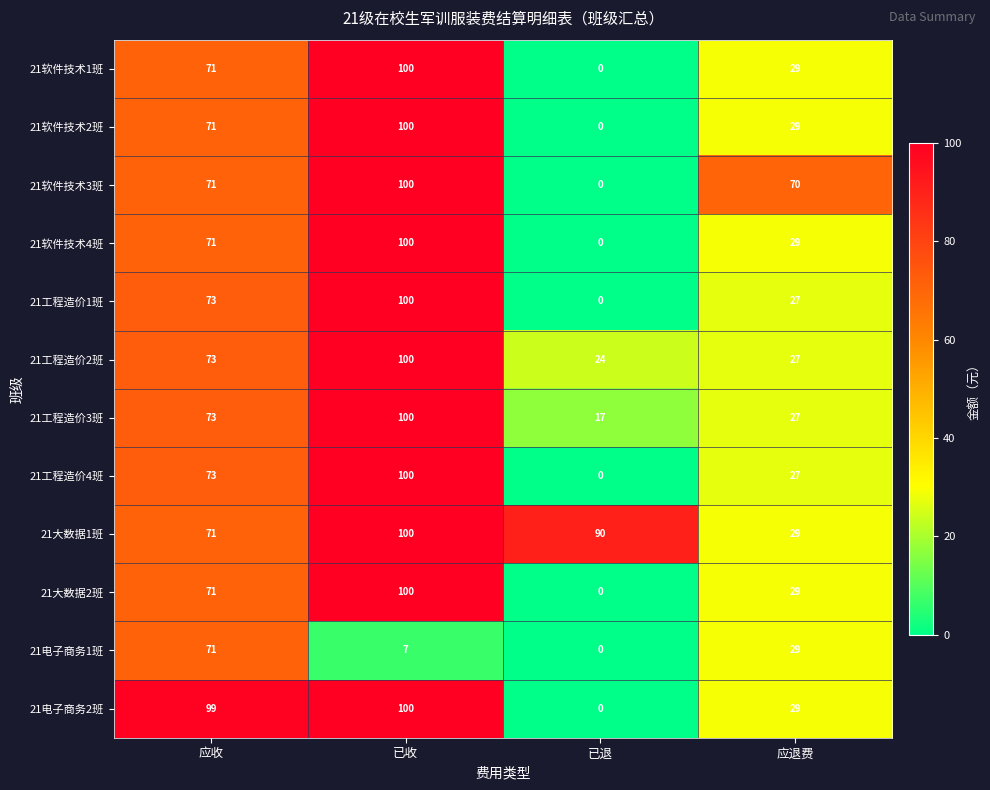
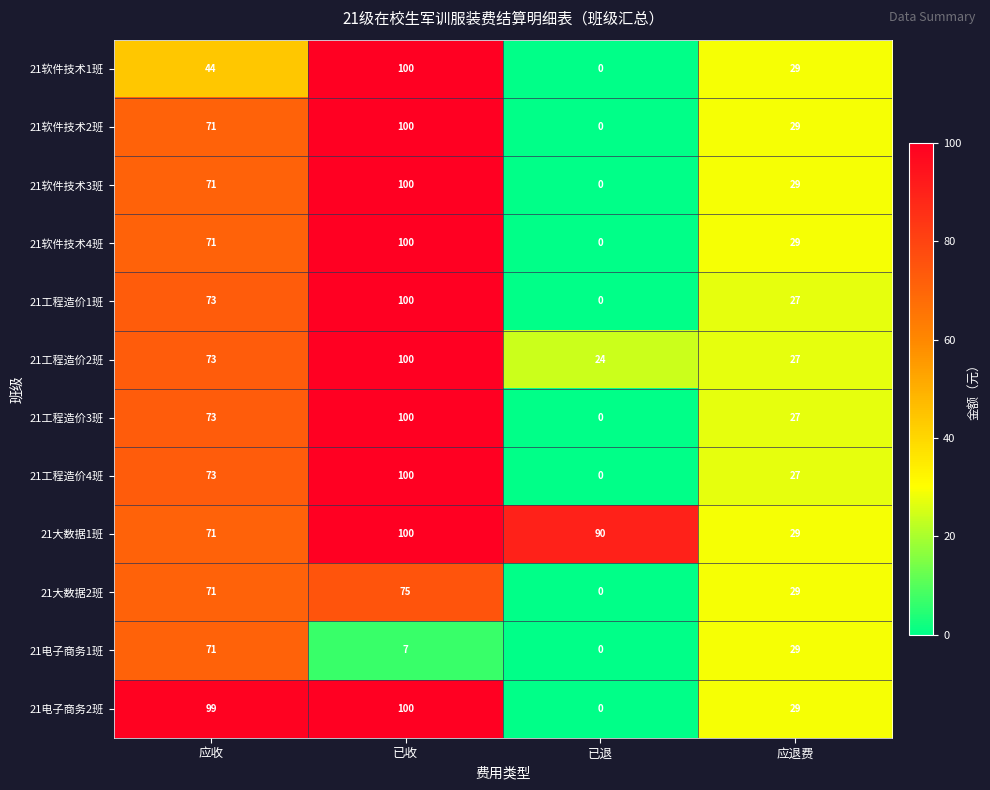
21软件技术1班, 应收: 71 -> 44
21软件技术3班, 应退费: 70 -> 29
21工程造价3班, 已退: 17 -> 0
21大数据2班, 已收: 100 -> 75
